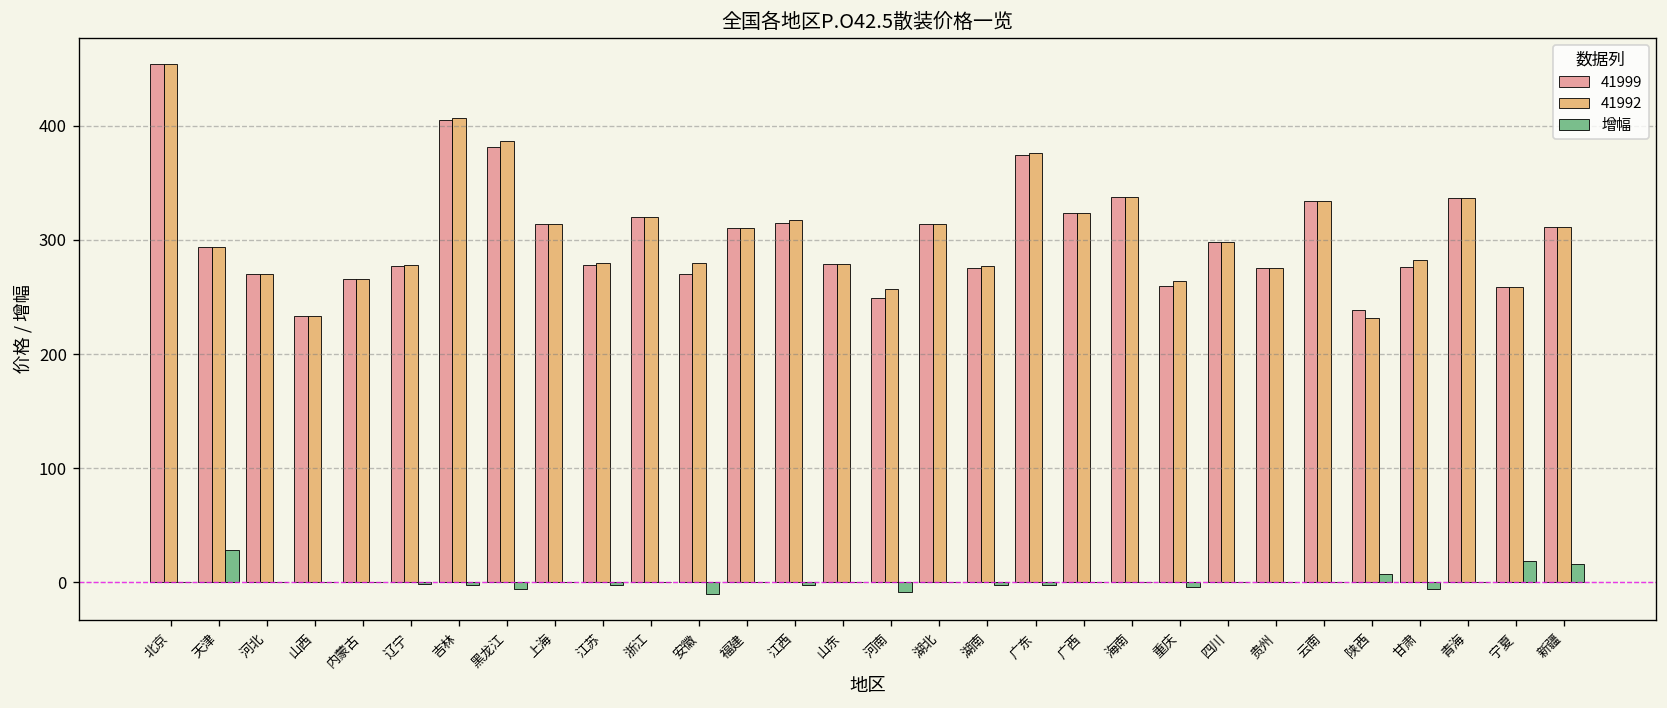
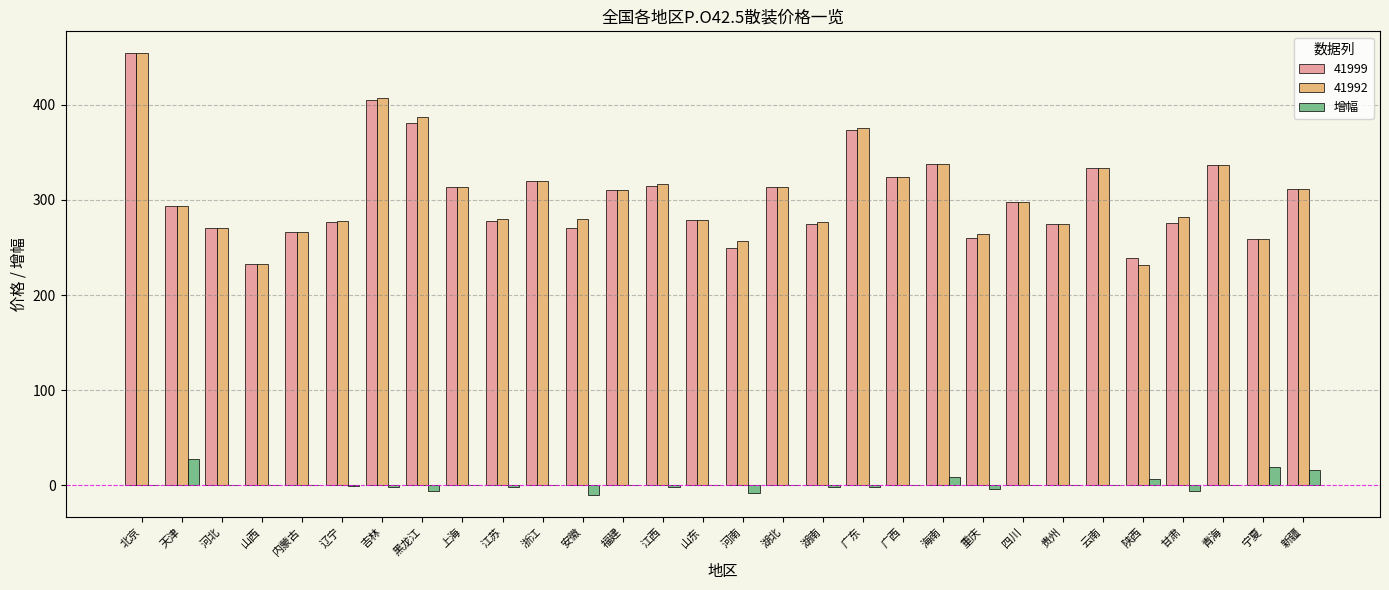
增幅, 海南: 0 -> 10
